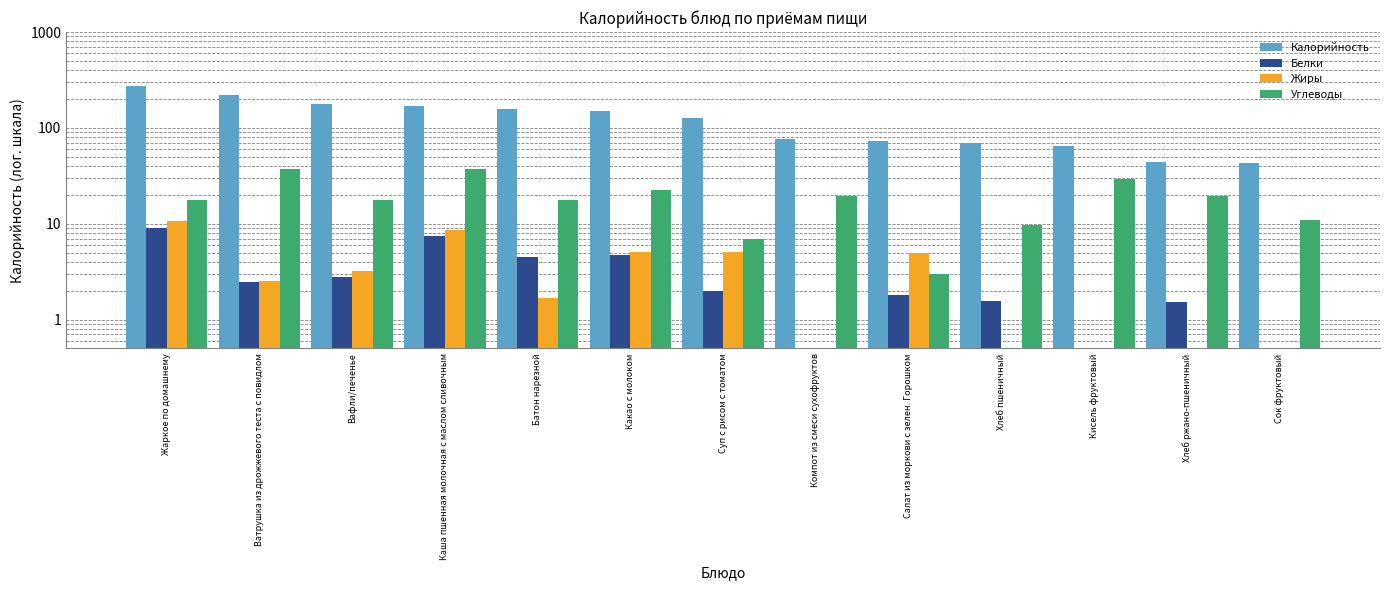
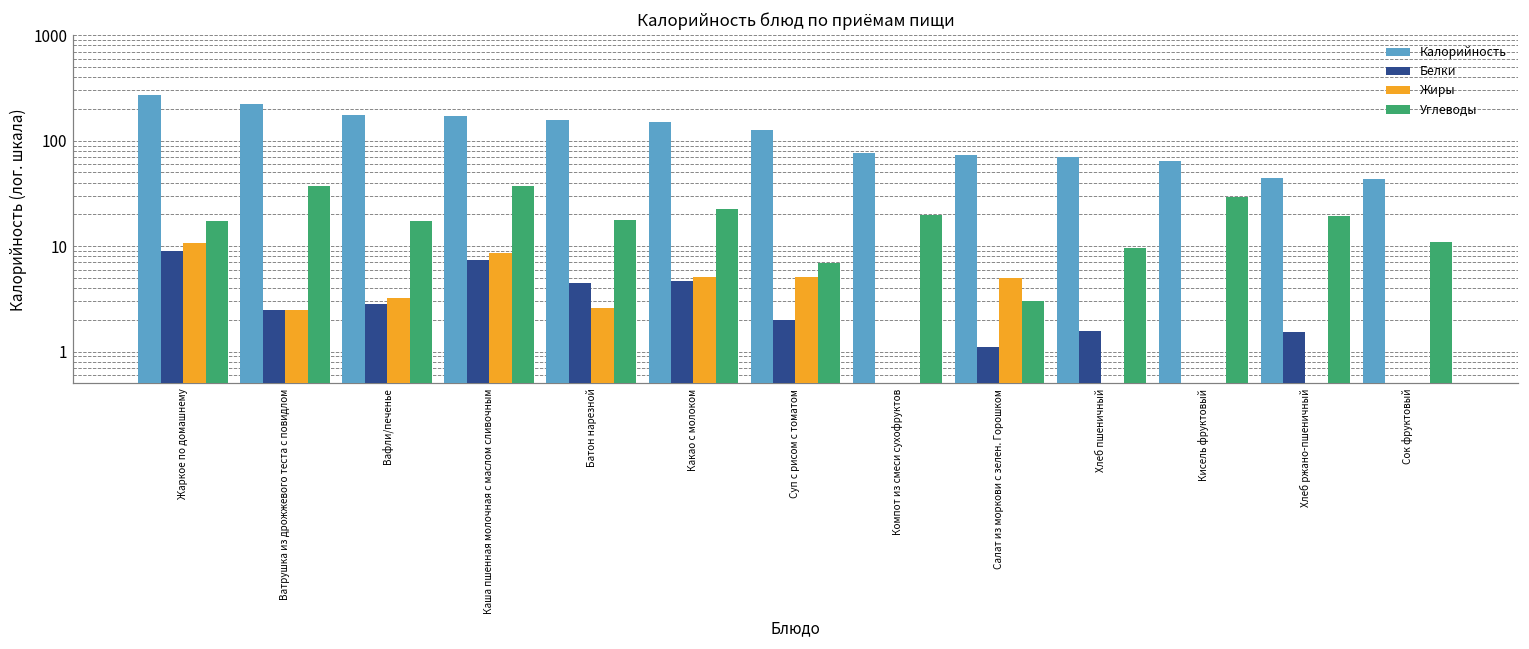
Жиры, Батон нарезной: 1.7 -> 2.6
Белки, Салат из моркови с зелен. Горошком: 1.8 -> 1.1
